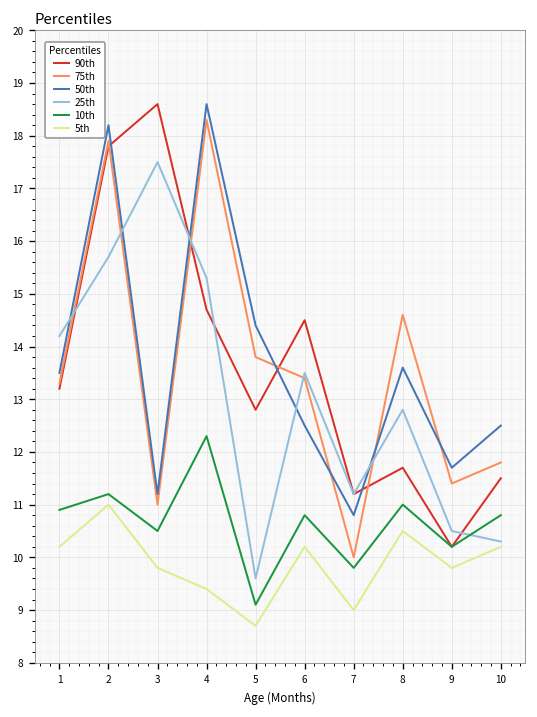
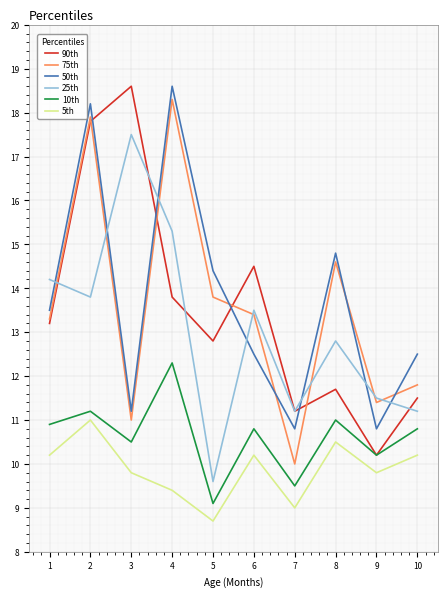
25th, 2: 15.7 -> 13.8
90th, 4: 14.7 -> 13.8
10th, 7: 9.8 -> 9.5
50th, 8: 13.6 -> 14.8
50th, 9: 11.7 -> 10.8
25th, 9: 10.5 -> 11.5
25th, 10: 10.3 -> 11.2
